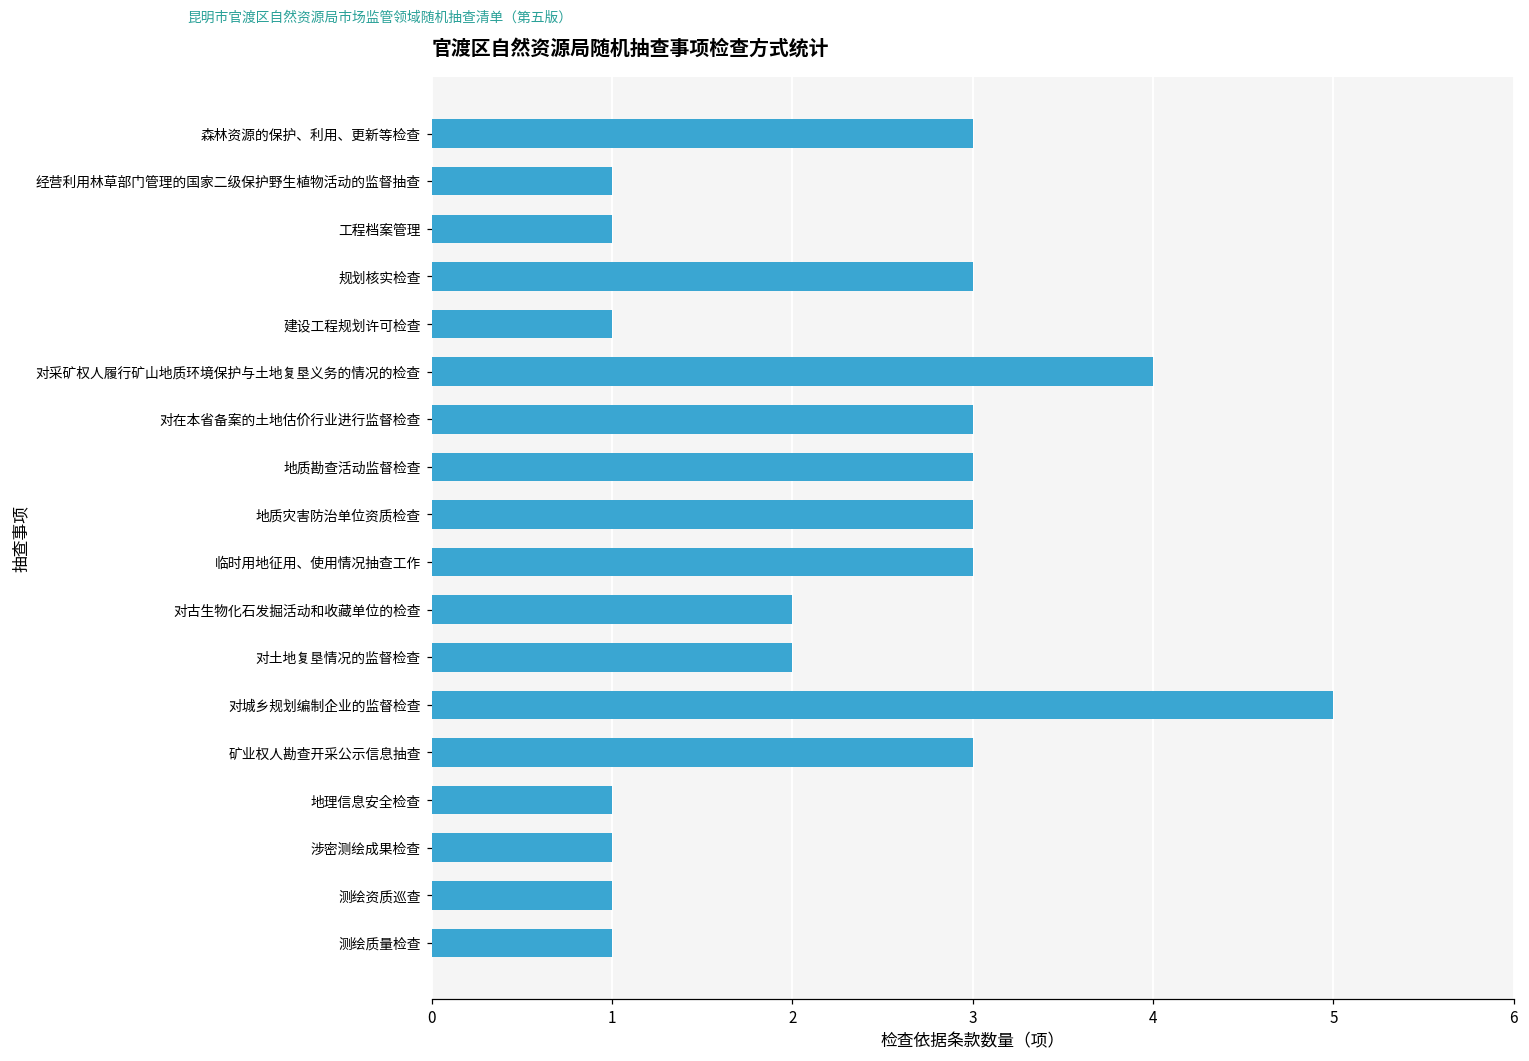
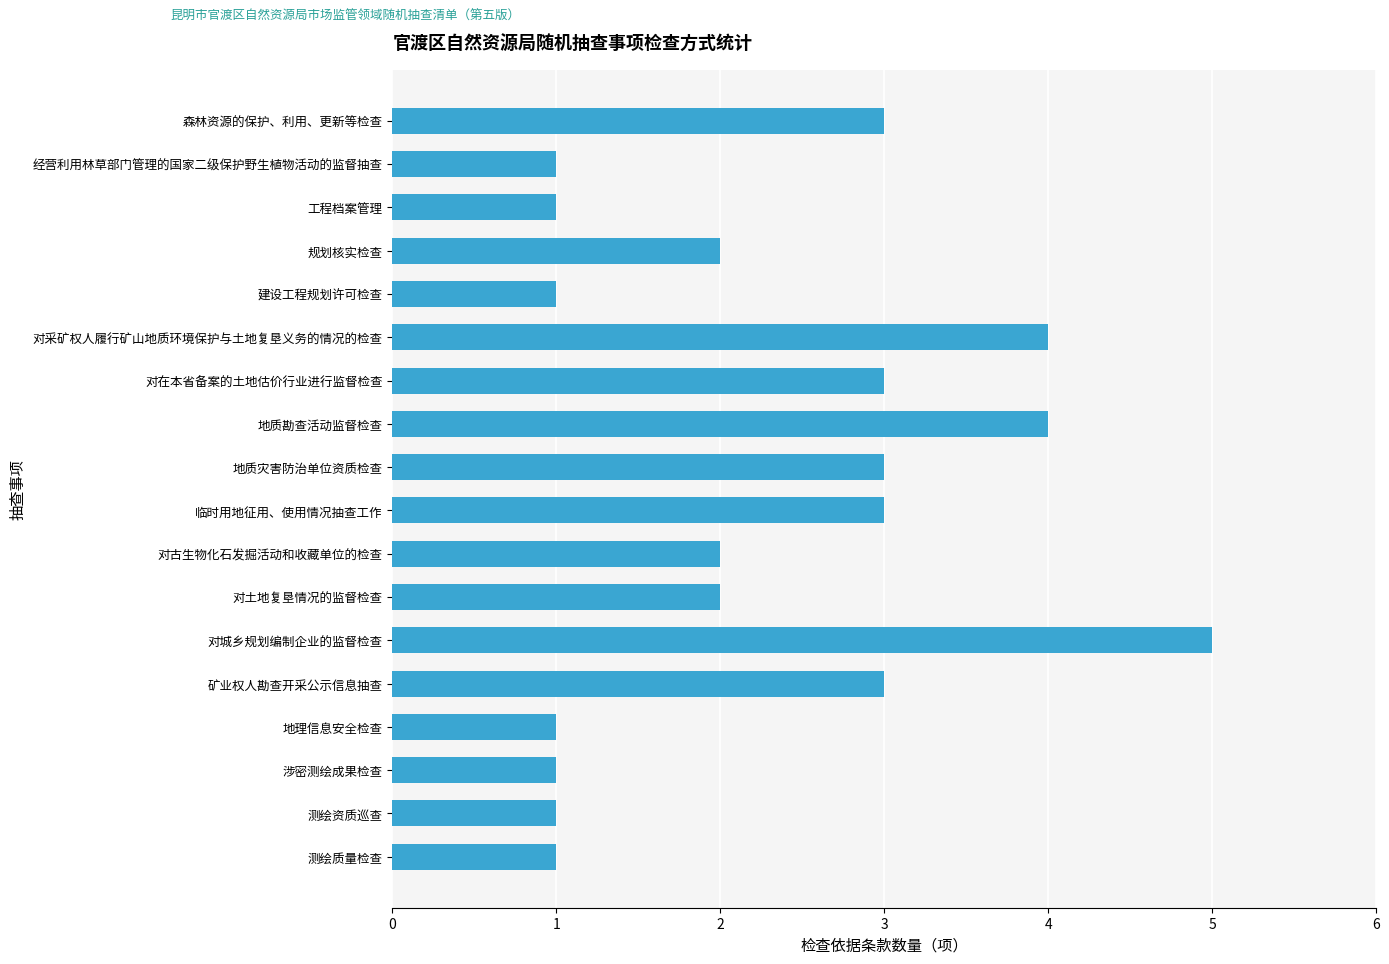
规划核实检查: 3 -> 2
地质勘查活动监督检查: 3 -> 4
